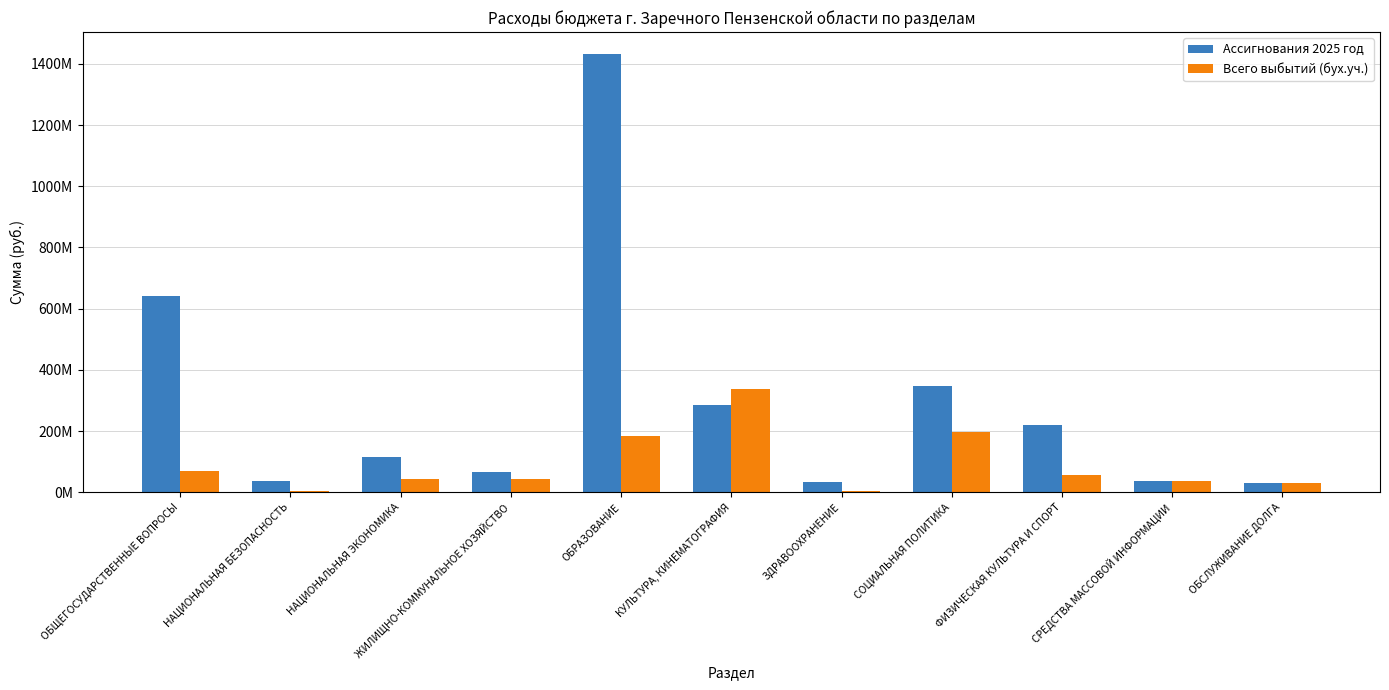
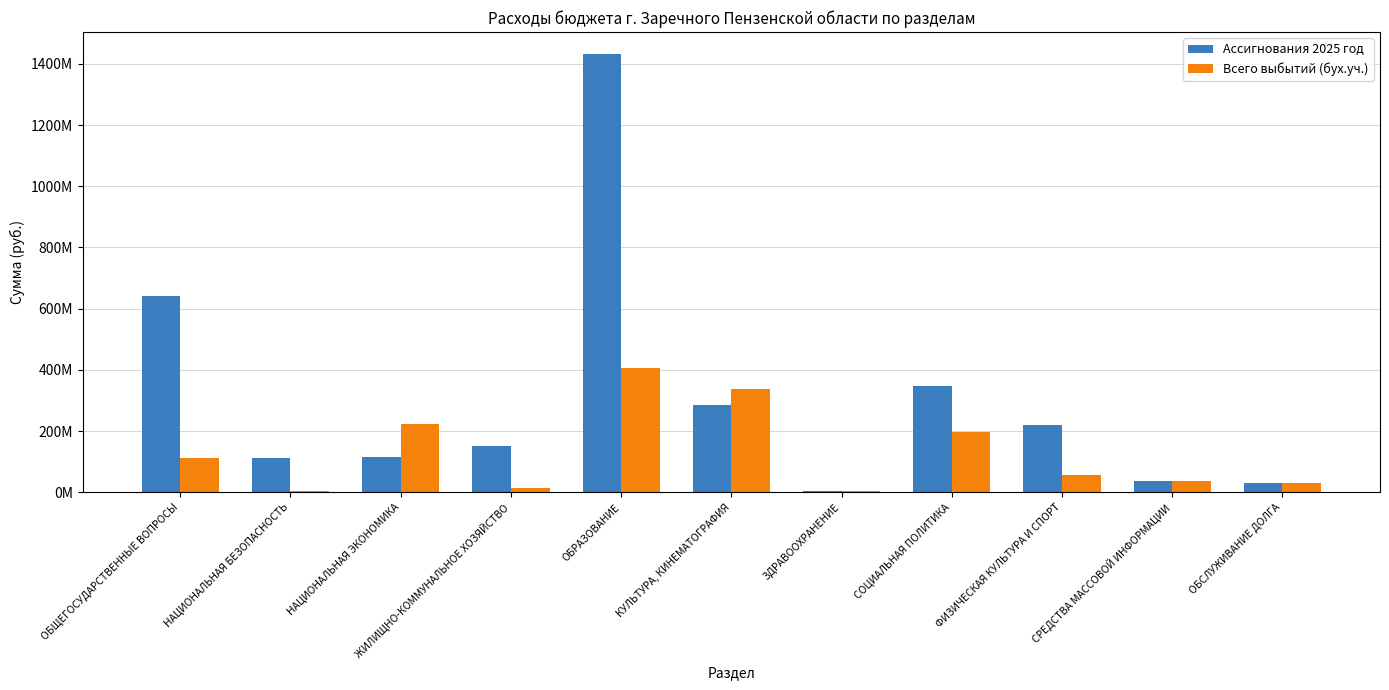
Всего выбытий (бух.уч.), ОБЩЕГОСУДАРСТВЕННЫЕ ВОПРОСЫ: 70000000 -> 110000000
Ассигнования 2025 год, НАЦИОНАЛЬНАЯ БЕЗОПАСНОСТЬ: 40000000 -> 110000000
Всего выбытий (бух.уч.), НАЦИОНАЛЬНАЯ ЭКОНОМИКА: 40000000 -> 220000000
Ассигнования 2025 год, ЖИЛИЩНО-КОММУНАЛЬНОЕ ХОЗЯЙСТВО: 70000000 -> 150000000
Всего выбытий (бух.уч.), ЖИЛИЩНО-КОММУНАЛЬНОЕ ХОЗЯЙСТВО: 50000000 -> 20000000
Всего выбытий (бух.уч.), ОБРАЗОВАНИЕ: 180000000 -> 410000000
Ассигнования 2025 год, ЗДРАВООХРАНЕНИЕ: 30000000 -> 0
